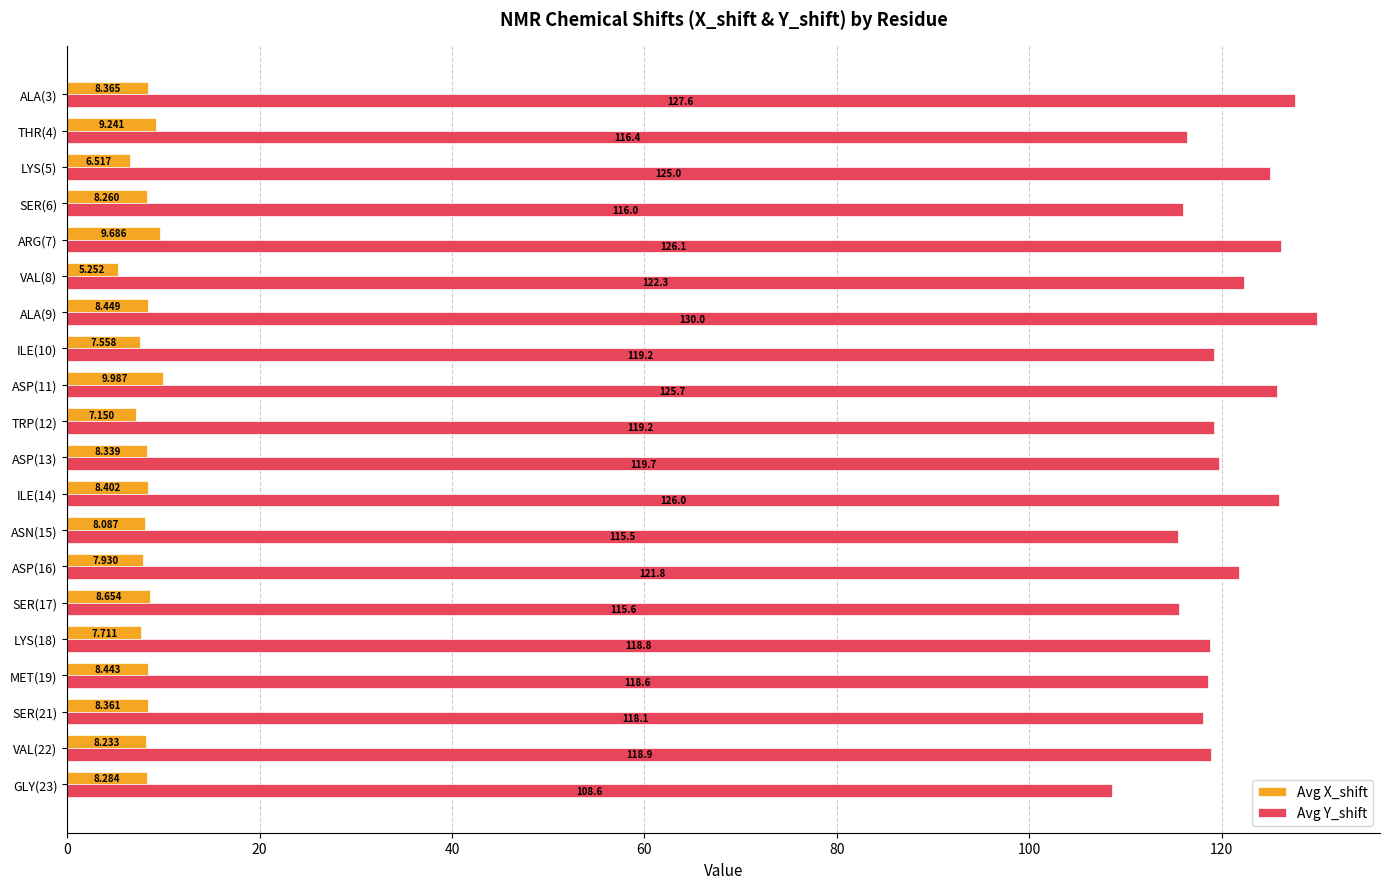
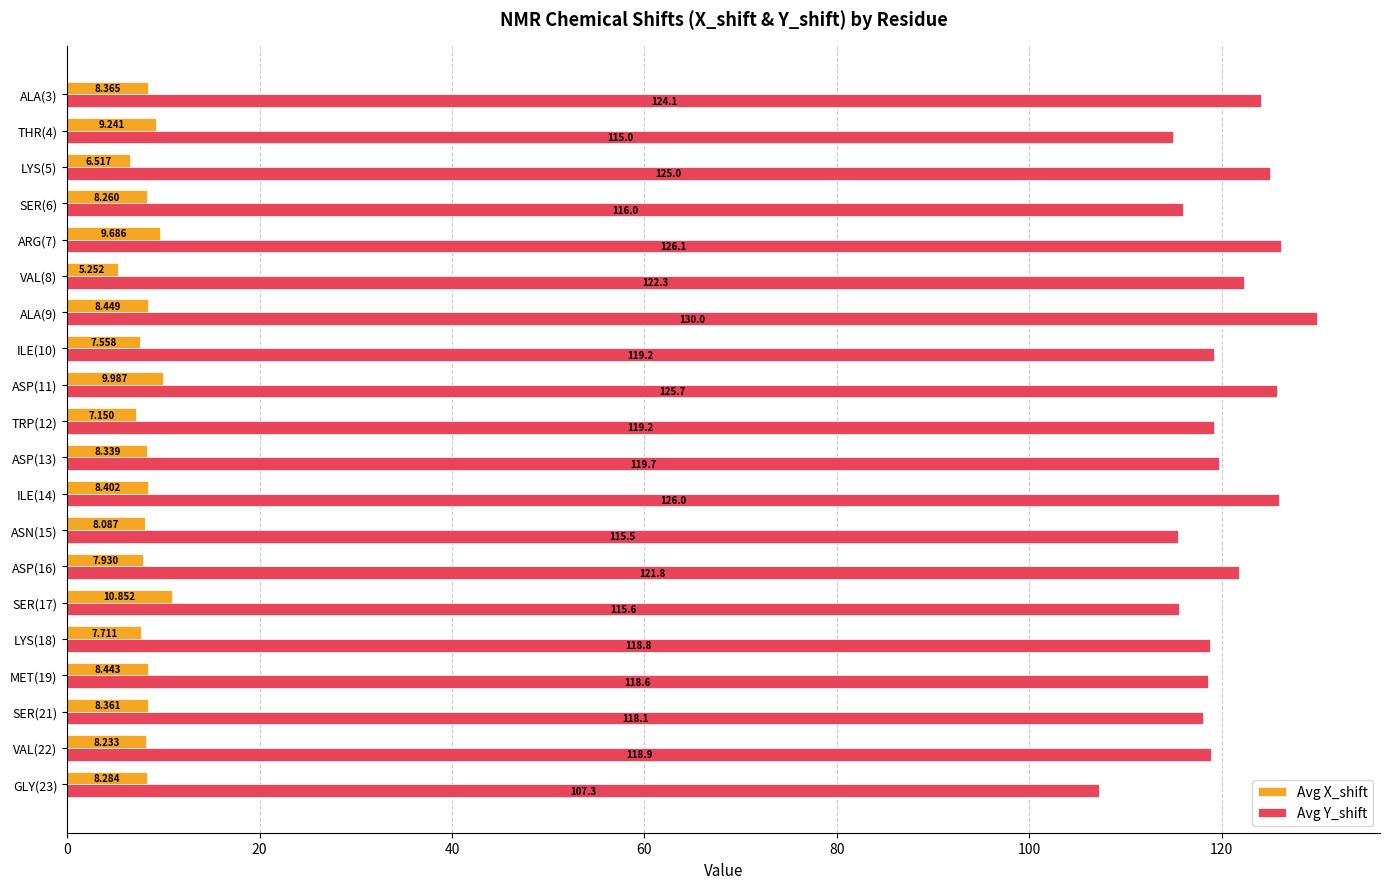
Avg Y_shift, ALA(3): 127.6 -> 124.1
Avg Y_shift, THR(4): 116.4 -> 115.0
Avg X_shift, SER(17): 8.654 -> 10.852
Avg Y_shift, GLY(23): 108.6 -> 107.3
